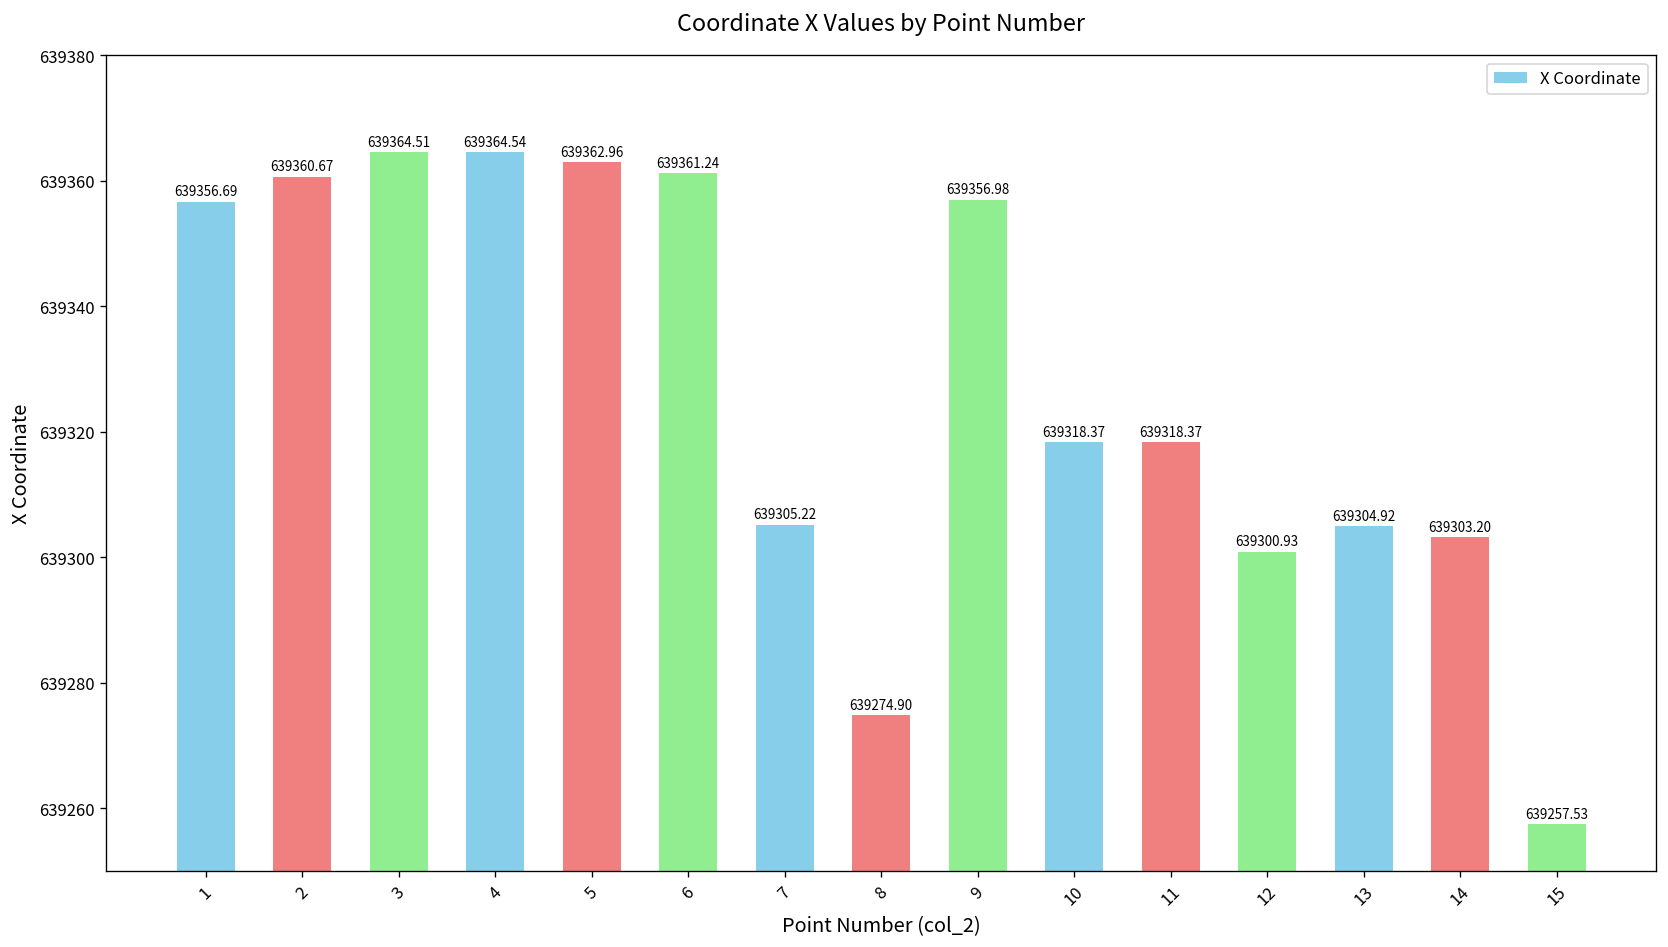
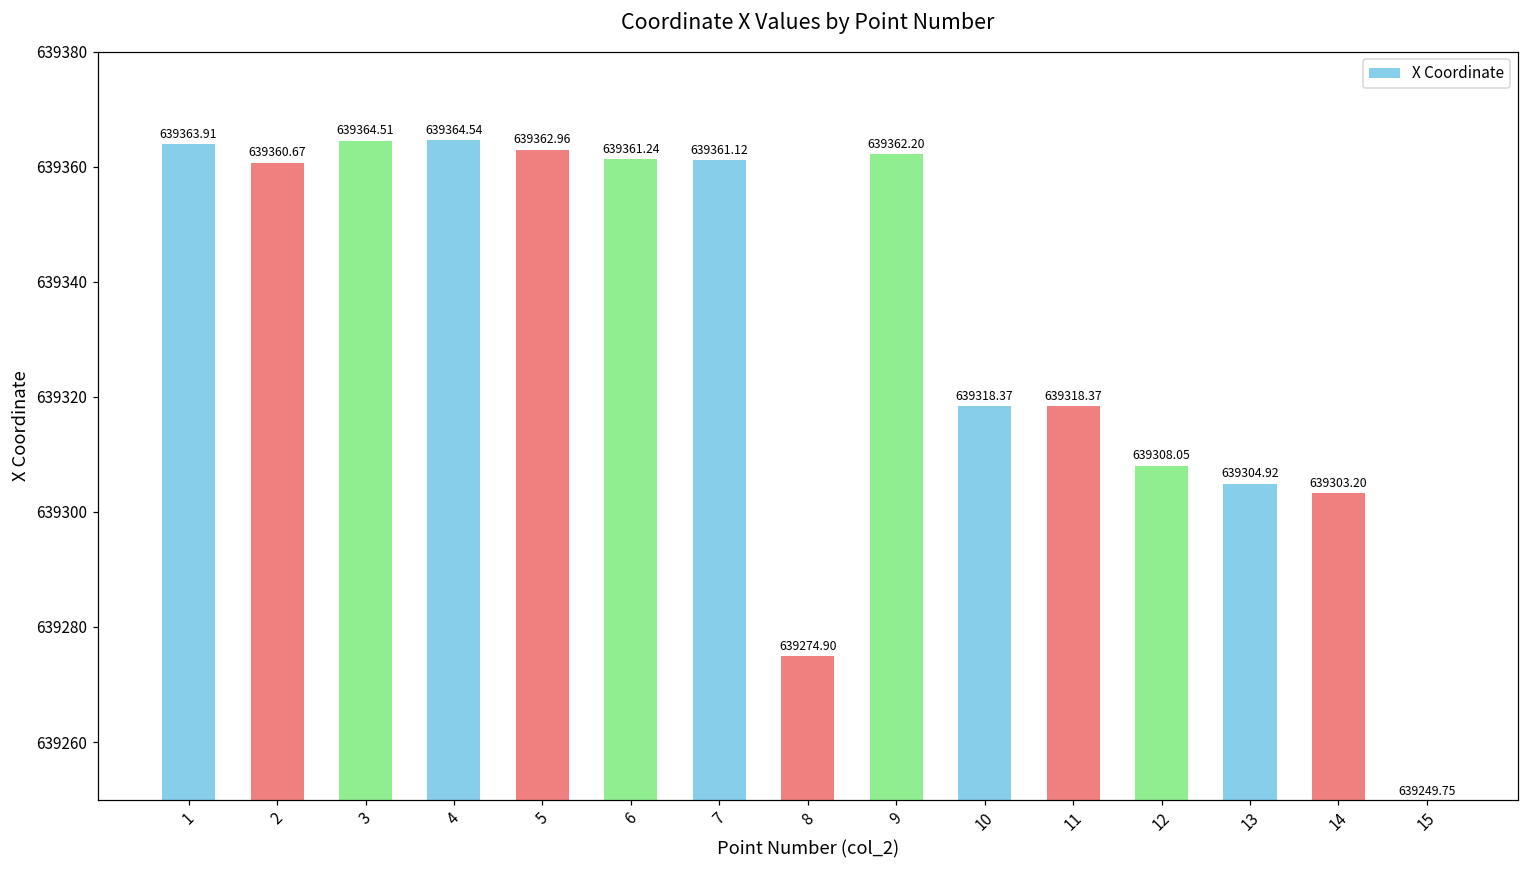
1: 639356.69 -> 639363.91
7: 639305.22 -> 639361.12
9: 639356.98 -> 639362.20
12: 639300.93 -> 639308.05
15: 639257.53 -> 639249.75
